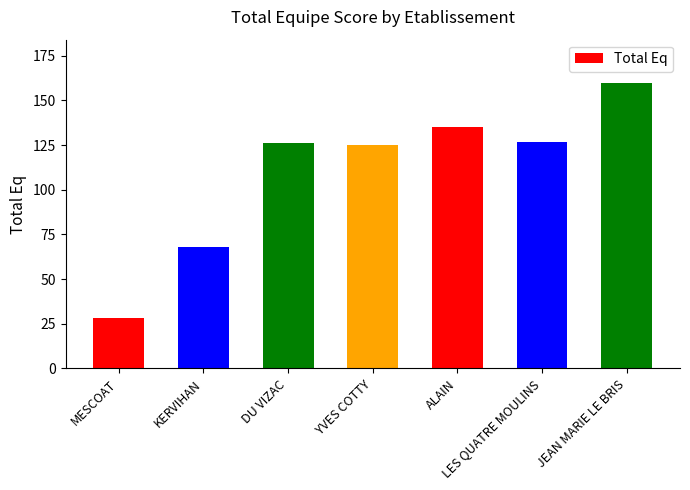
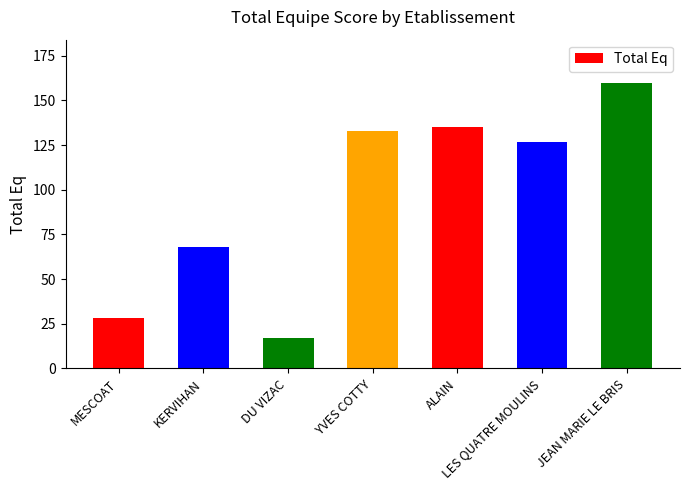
DU VIZAC: 126 -> 17
YVES COTTY: 125 -> 133
